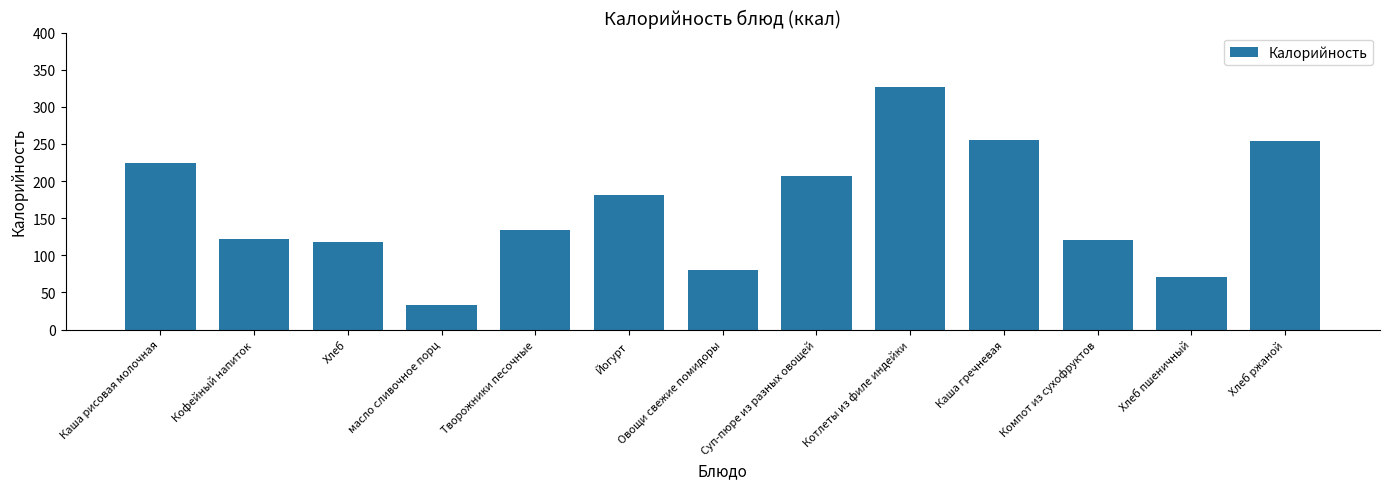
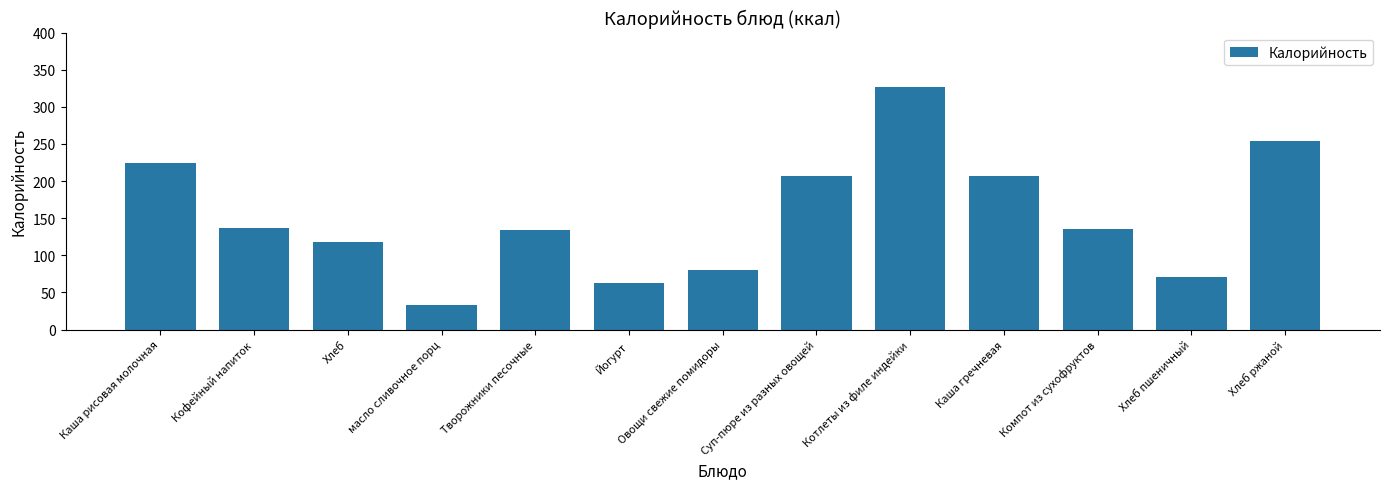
Кофейный напиток: 120 -> 140
Йогурт: 180 -> 60
Каша гречневая: 260 -> 210
Компот из сухофруктов: 120 -> 140
